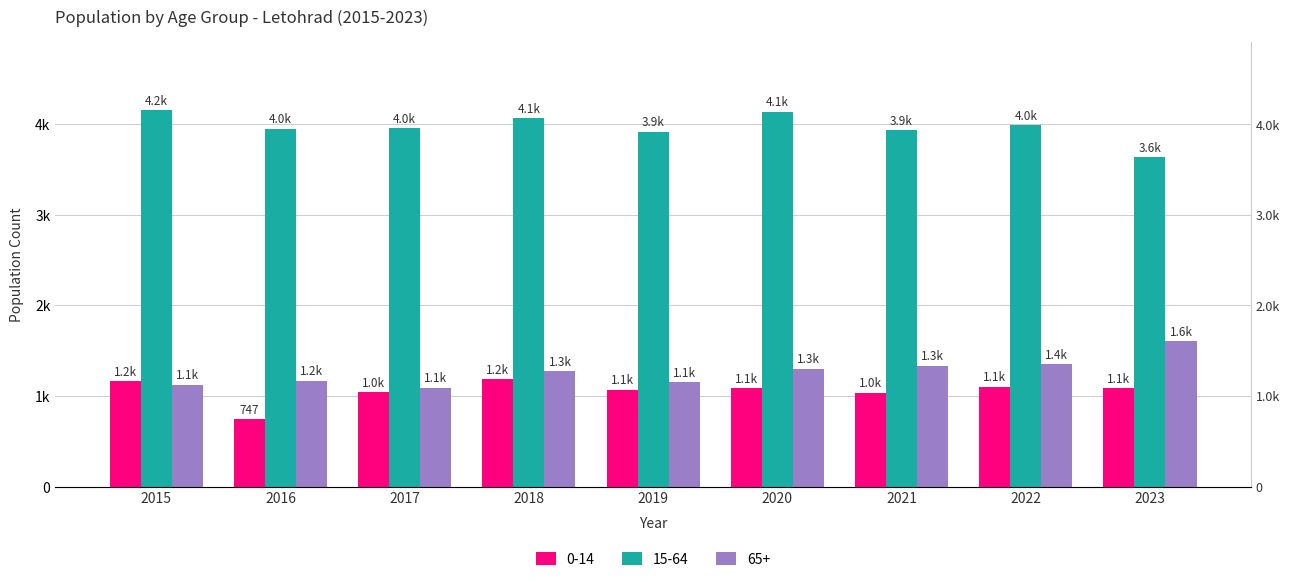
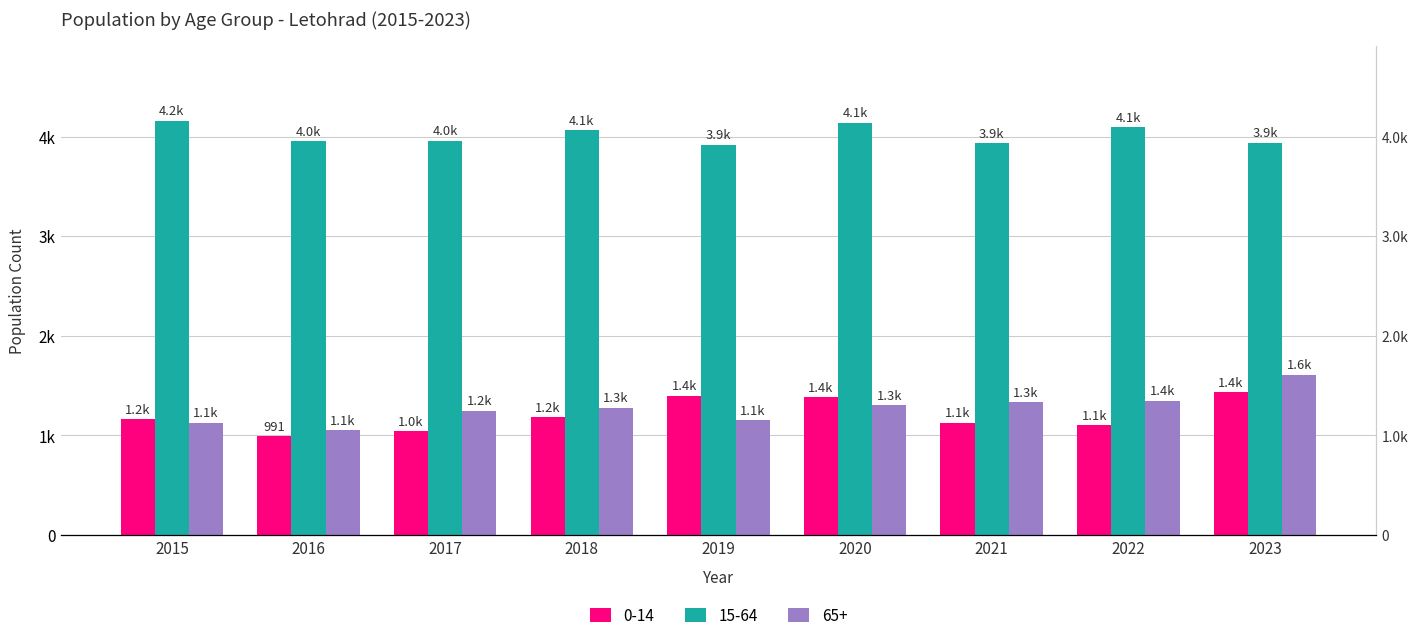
0-14, 2016: 747 -> 991
65+, 2016: 1.2k -> 1.1k
65+, 2017: 1.1k -> 1.2k
0-14, 2019: 1.1k -> 1.4k
0-14, 2020: 1.1k -> 1.4k
0-14, 2021: 1.0k -> 1.1k
15-64, 2022: 4.0k -> 4.1k
0-14, 2023: 1.1k -> 1.4k
15-64, 2023: 3.6k -> 3.9k
